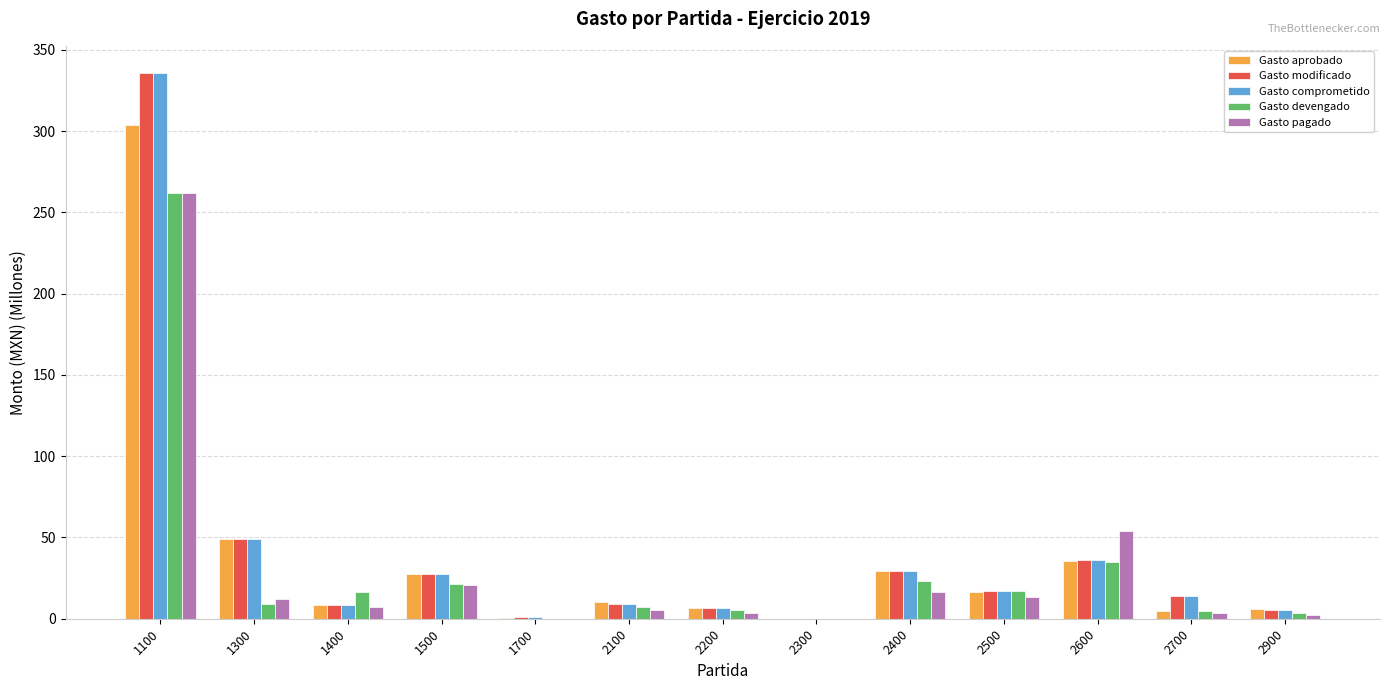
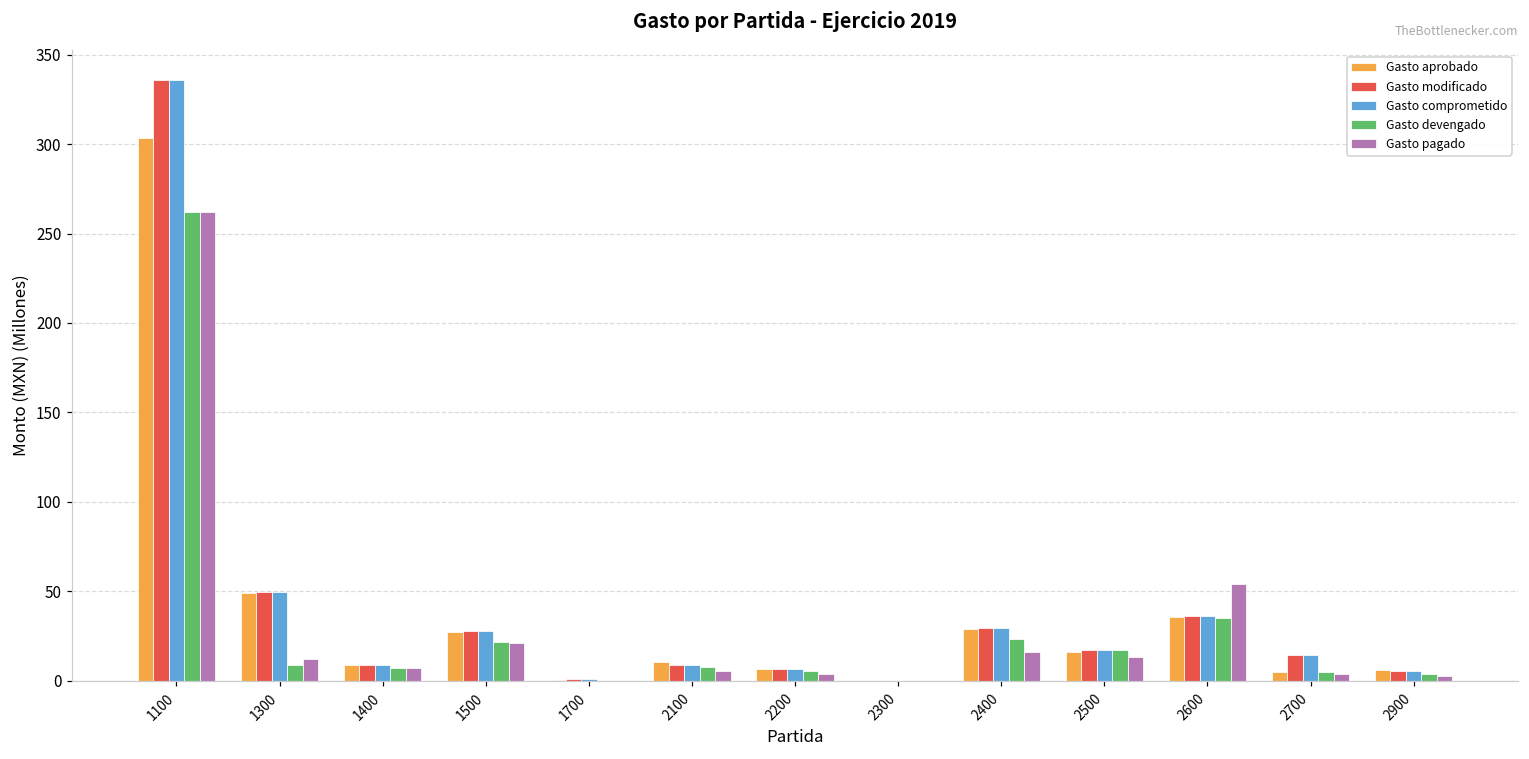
Gasto devengado, 1400: 17 -> 7
